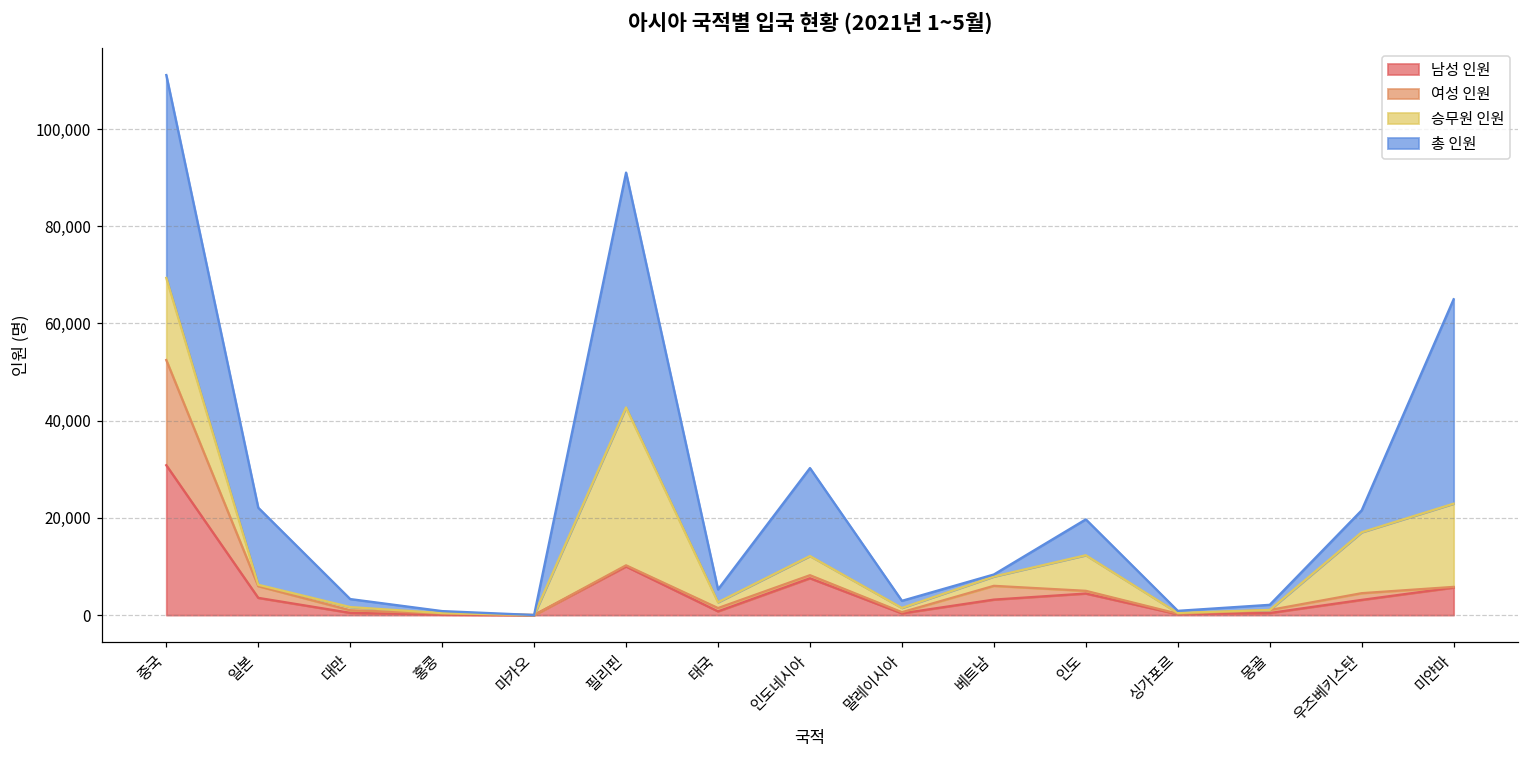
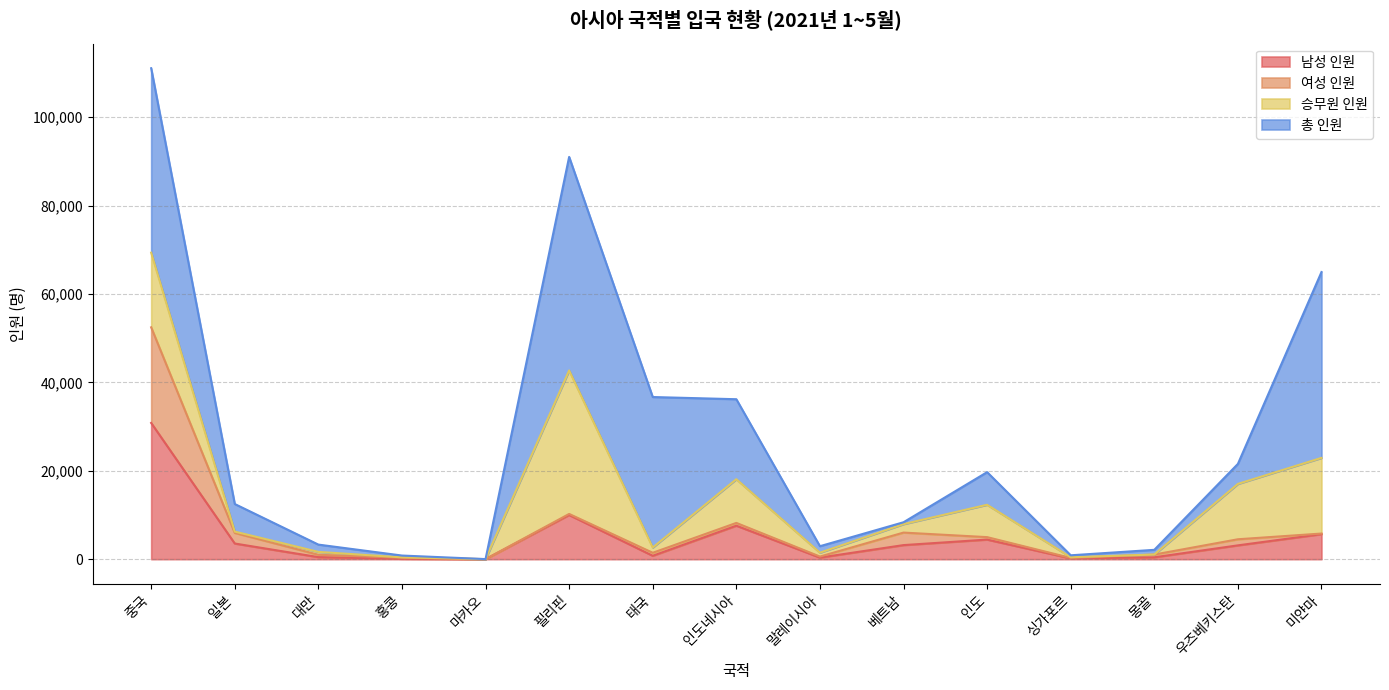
총 인원, 일본: 16,000 -> 6,000
총 인원, 태국: 3,000 -> 34,000
승무원 인원, 인도네시아: 4,000 -> 10,000
